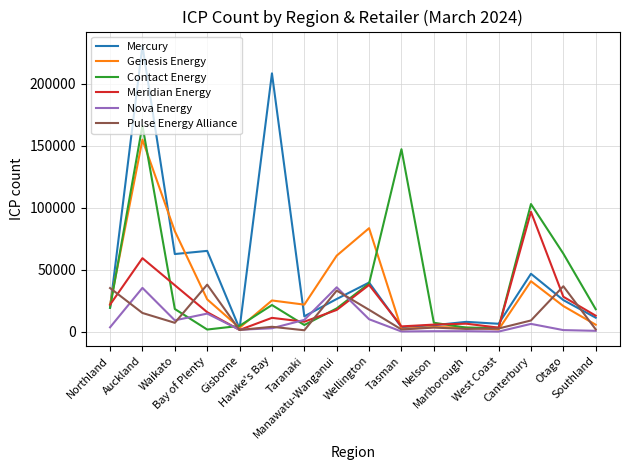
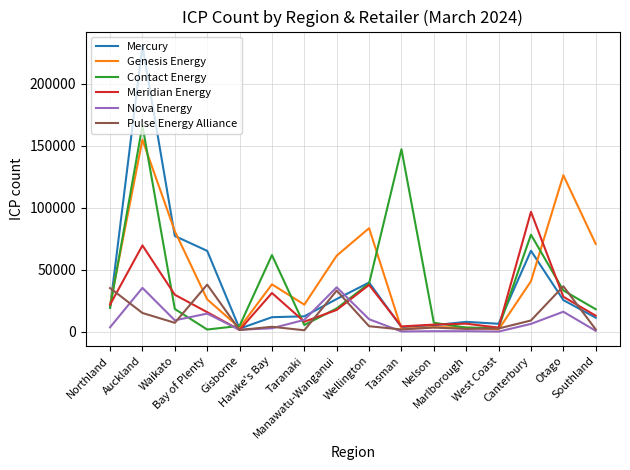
Meridian Energy, Auckland: 59000 -> 70000
Mercury, Waikato: 63000 -> 77000
Meridian Energy, Waikato: 38000 -> 30000
Mercury, Hawke's Bay: 208000 -> 12000
Genesis Energy, Hawke's Bay: 25000 -> 38000
Contact Energy, Hawke's Bay: 22000 -> 62000
Meridian Energy, Hawke's Bay: 11000 -> 31000
Pulse Energy Alliance, Wellington: 18000 -> 5000
Mercury, Canterbury: 47000 -> 65000
Contact Energy, Canterbury: 103000 -> 78000
Genesis Energy, Otago: 21000 -> 126000
Contact Energy, Otago: 63000 -> 33000
Nova Energy, Otago: 1000 -> 16000
Genesis Energy, Southland: 6000 -> 71000
